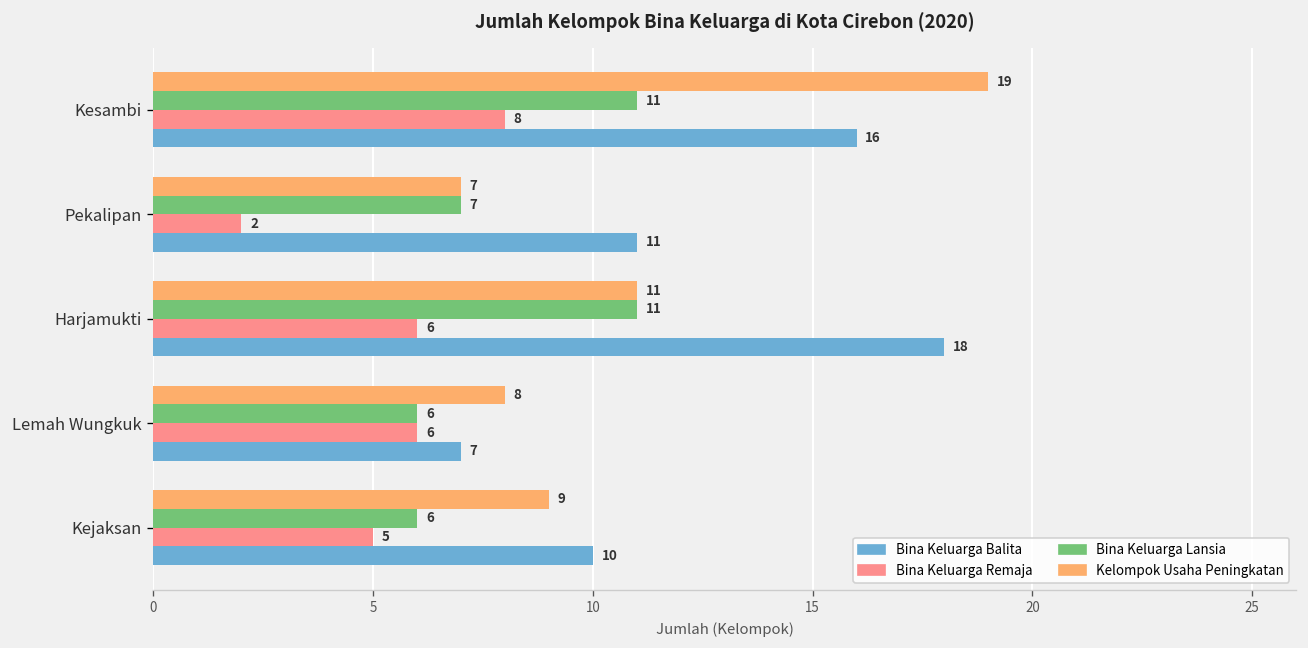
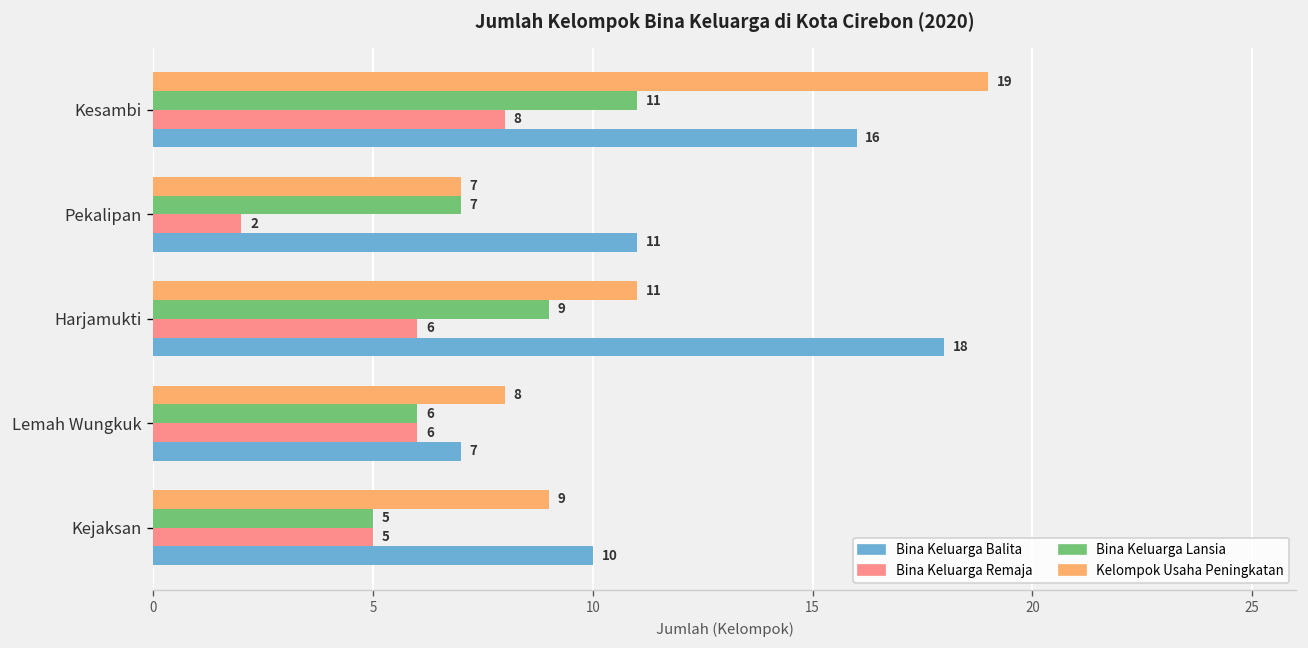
Bina Keluarga Lansia, Harjamukti: 11 -> 9
Bina Keluarga Lansia, Kejaksan: 6 -> 5
